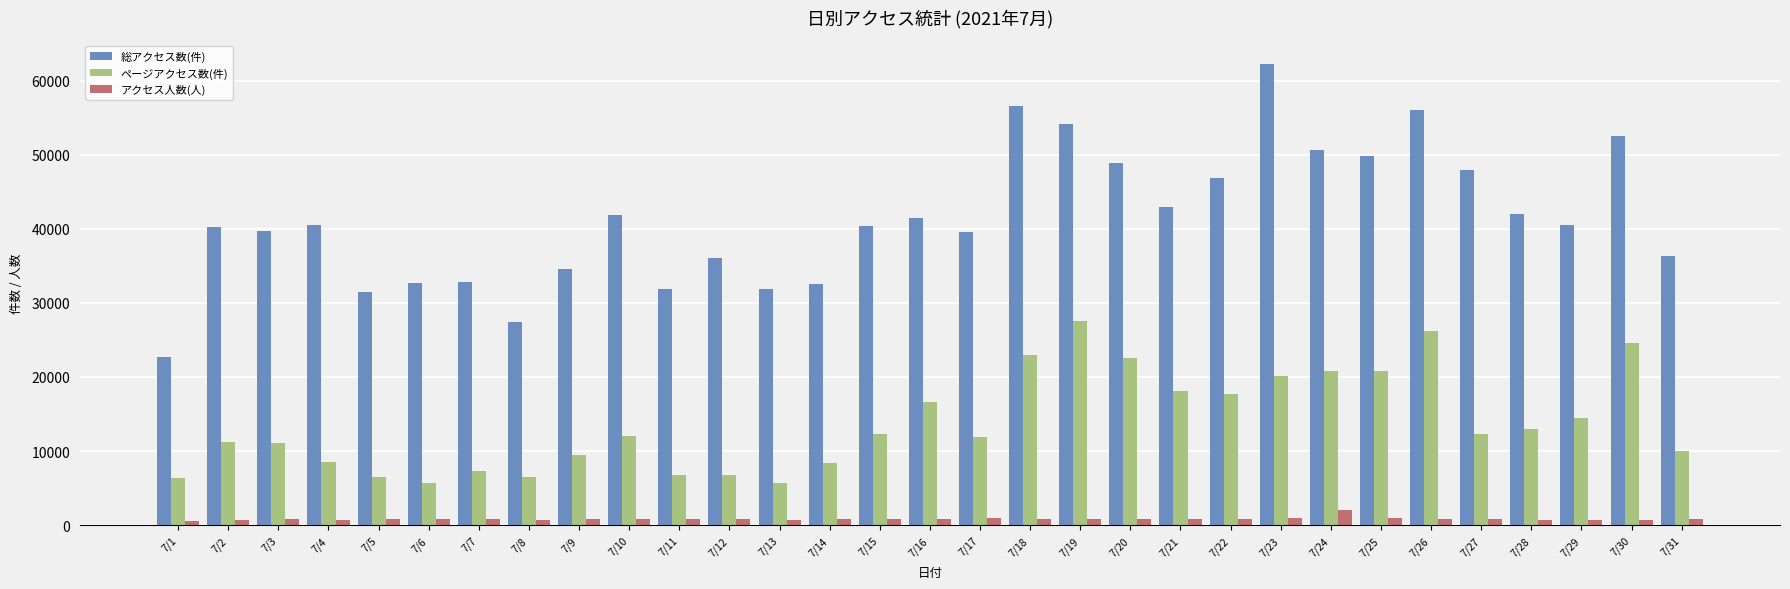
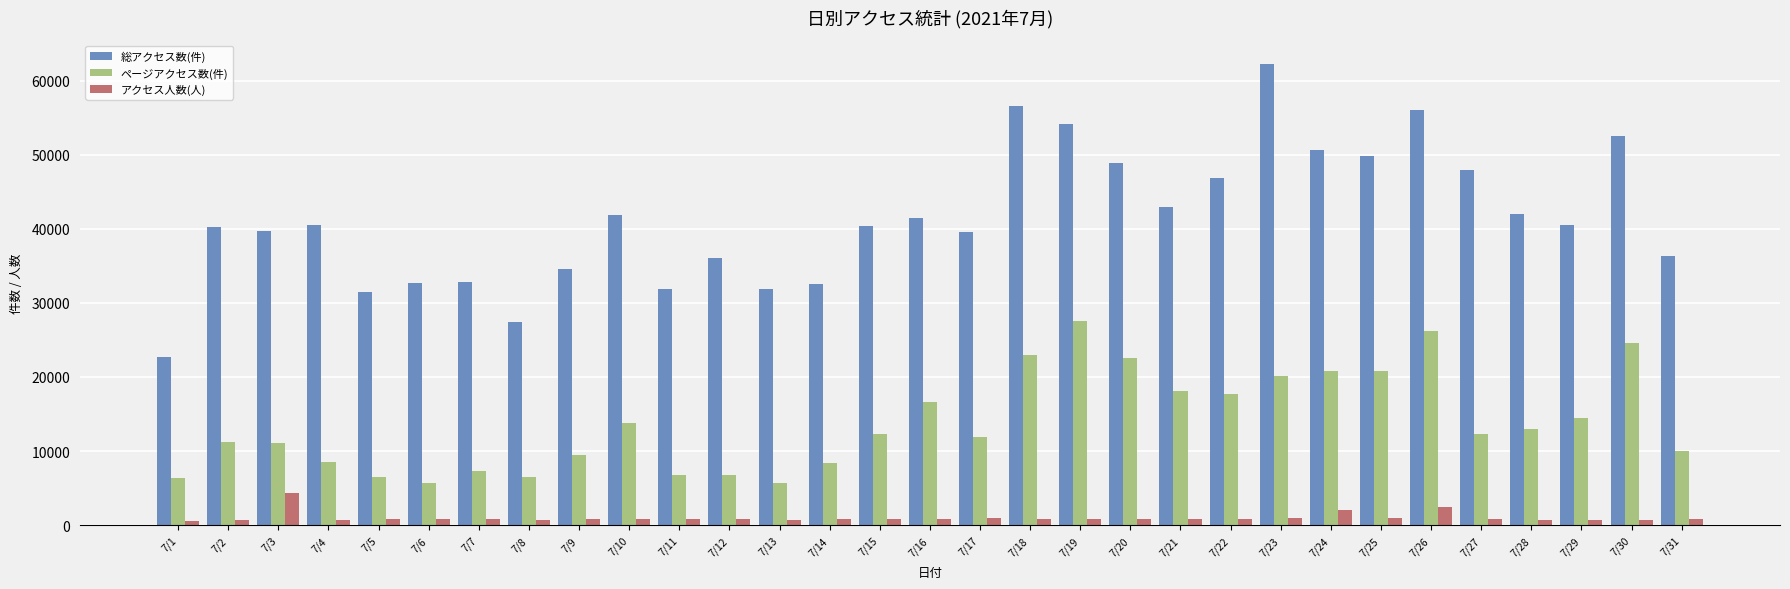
アクセス人数(人), 7/3: 1000 -> 4000
ページアクセス数(件), 7/10: 12000 -> 14000
アクセス人数(人), 7/26: 1000 -> 2000
